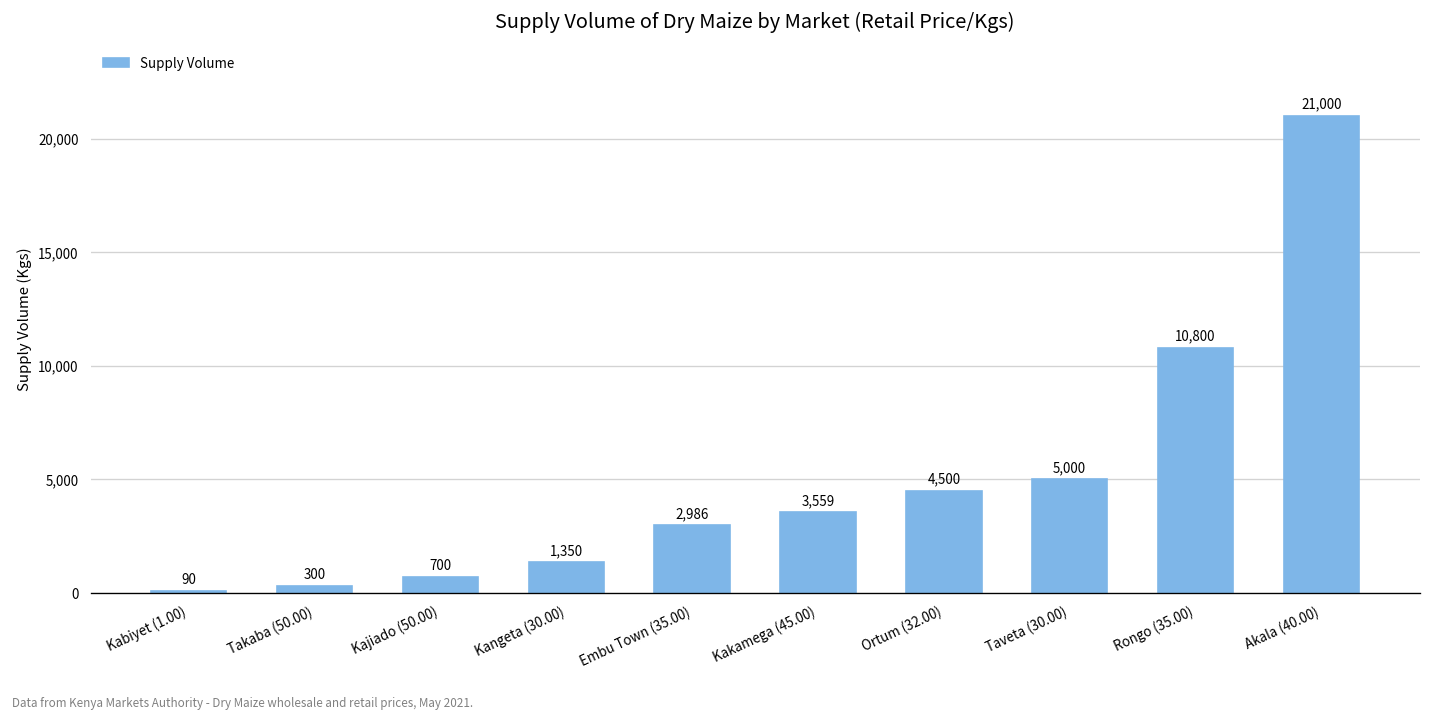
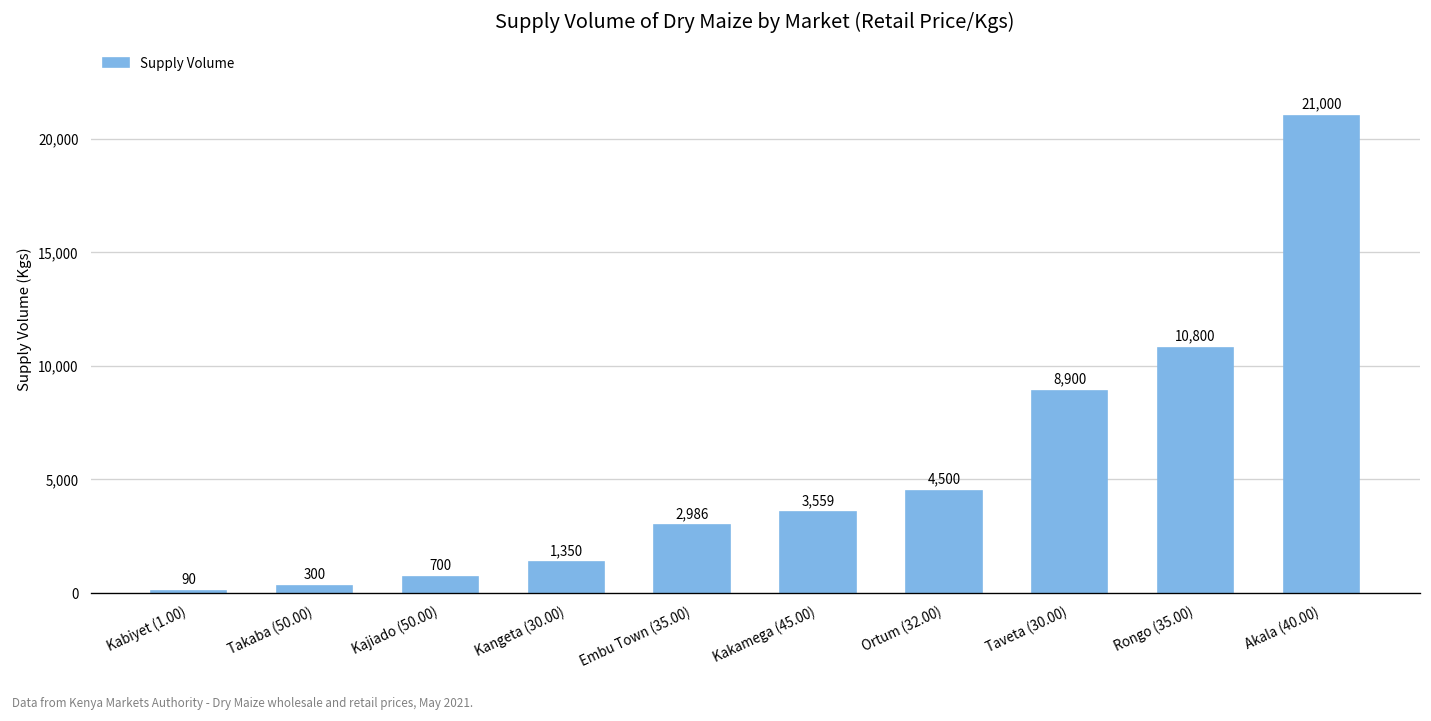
Taveta (30.00): 5,000 -> 8,900
